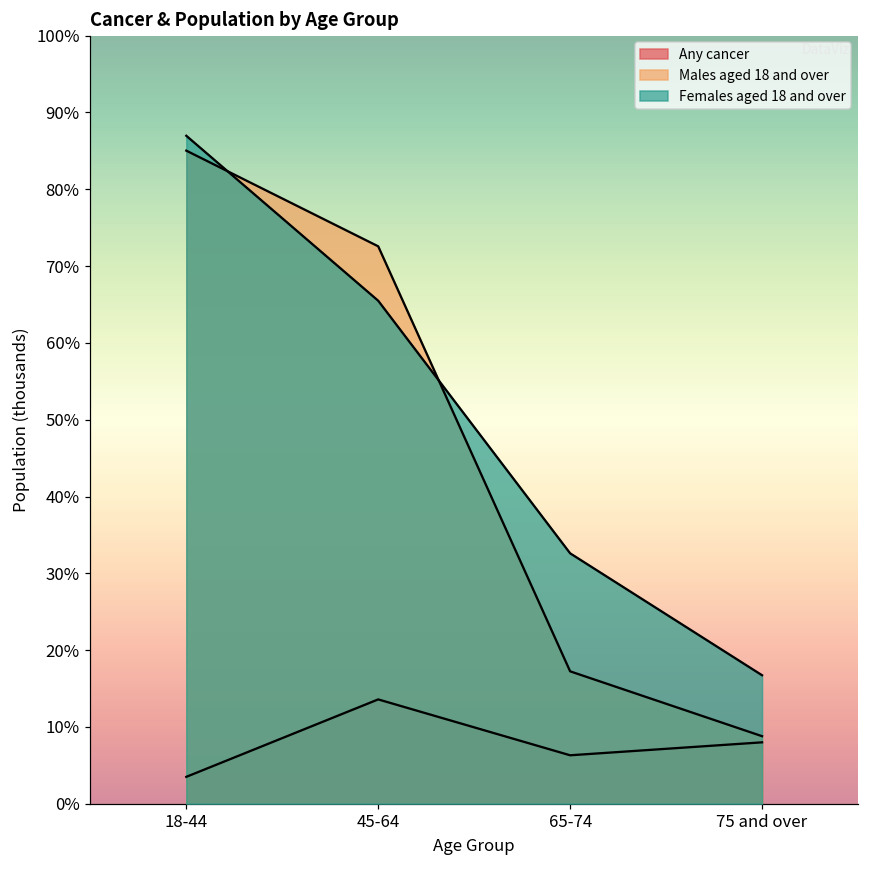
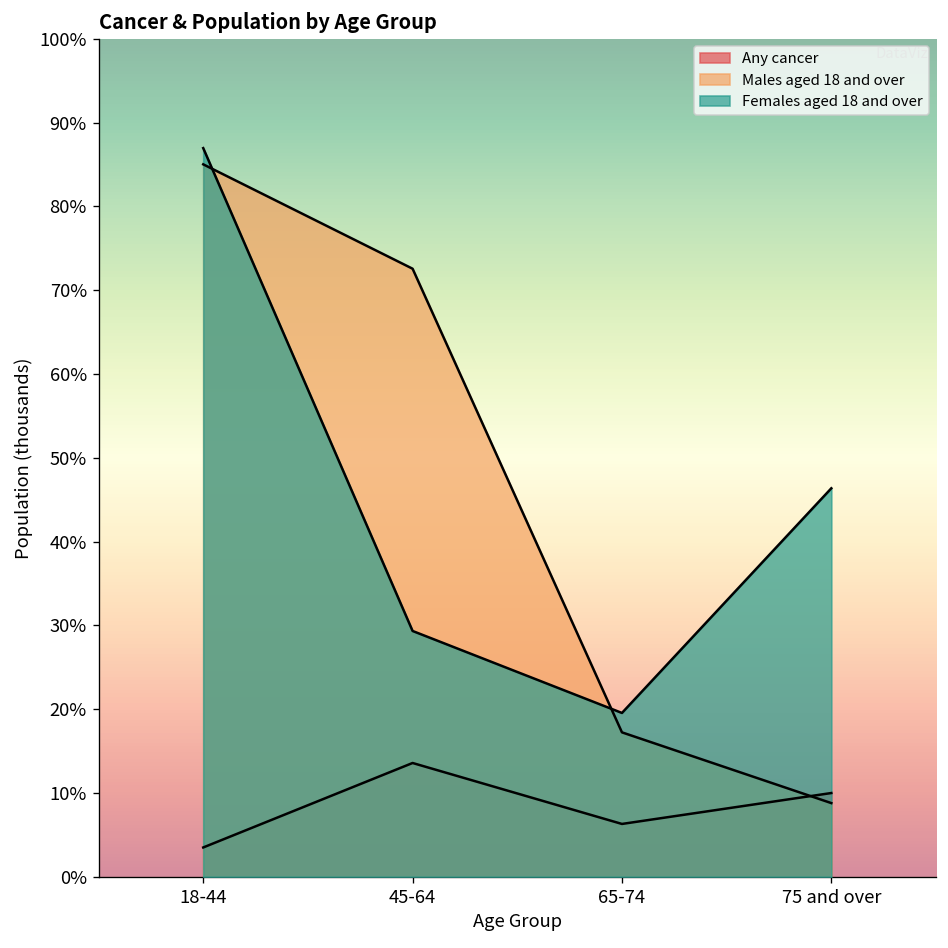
Females aged 18 and over, 45-64: 65% -> 29%
Females aged 18 and over, 65-74: 33% -> 20%
Any cancer, 75 and over: 8% -> 10%
Females aged 18 and over, 75 and over: 17% -> 46%
